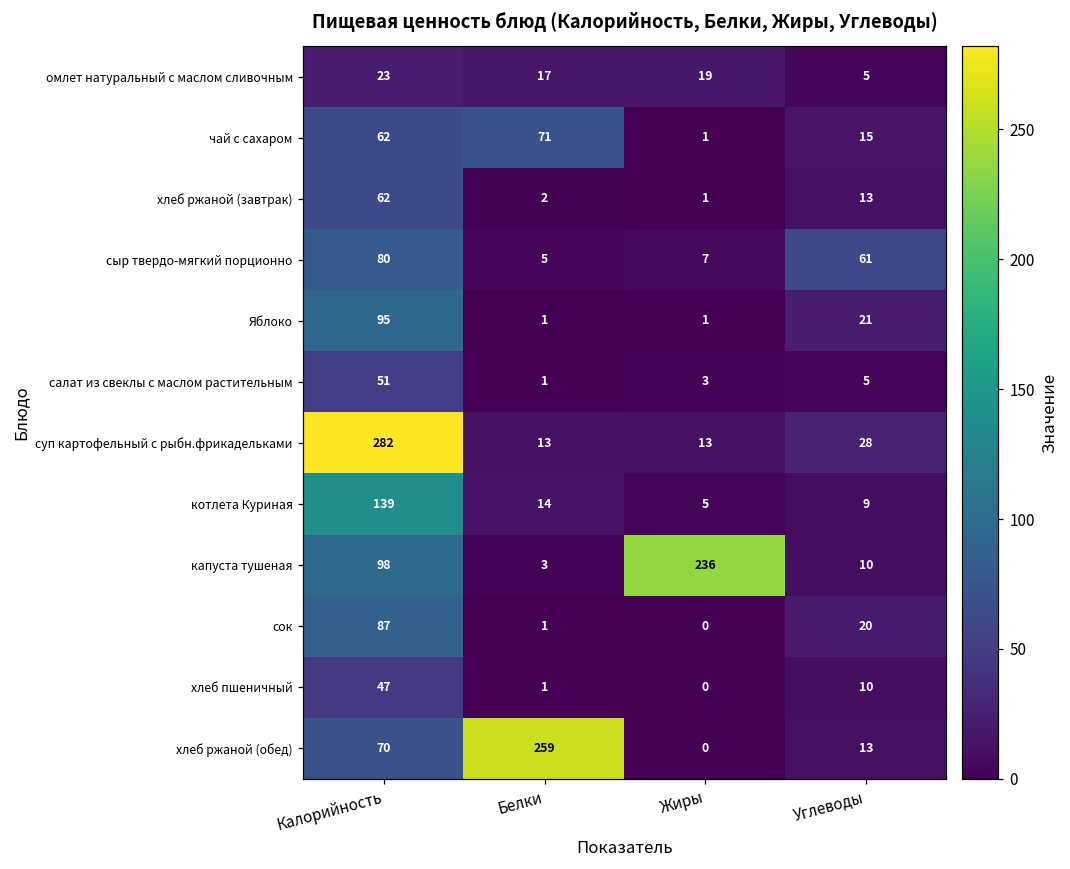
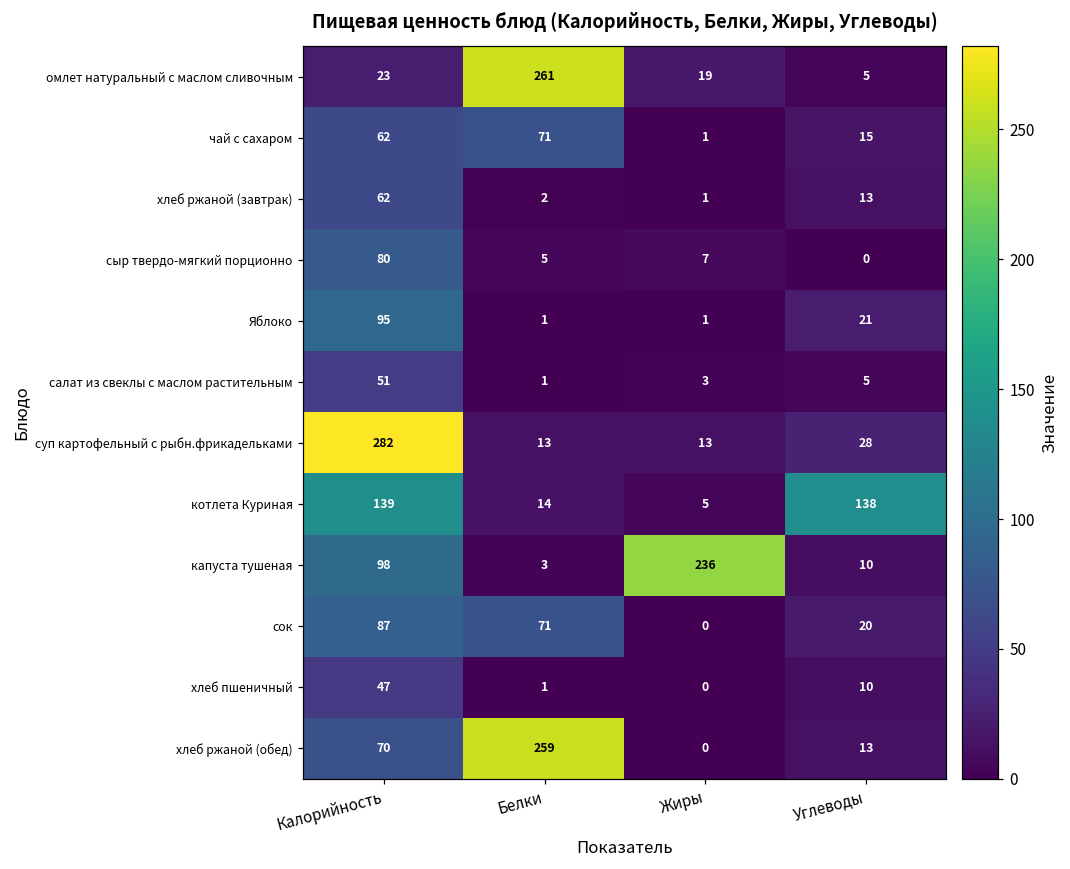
омлет натуральный с маслом сливочным, Белки: 17 -> 261
сыр твердо-мягкий порционно, Углеводы: 61 -> 0
котлета Куриная, Углеводы: 9 -> 138
сок, Белки: 1 -> 71
